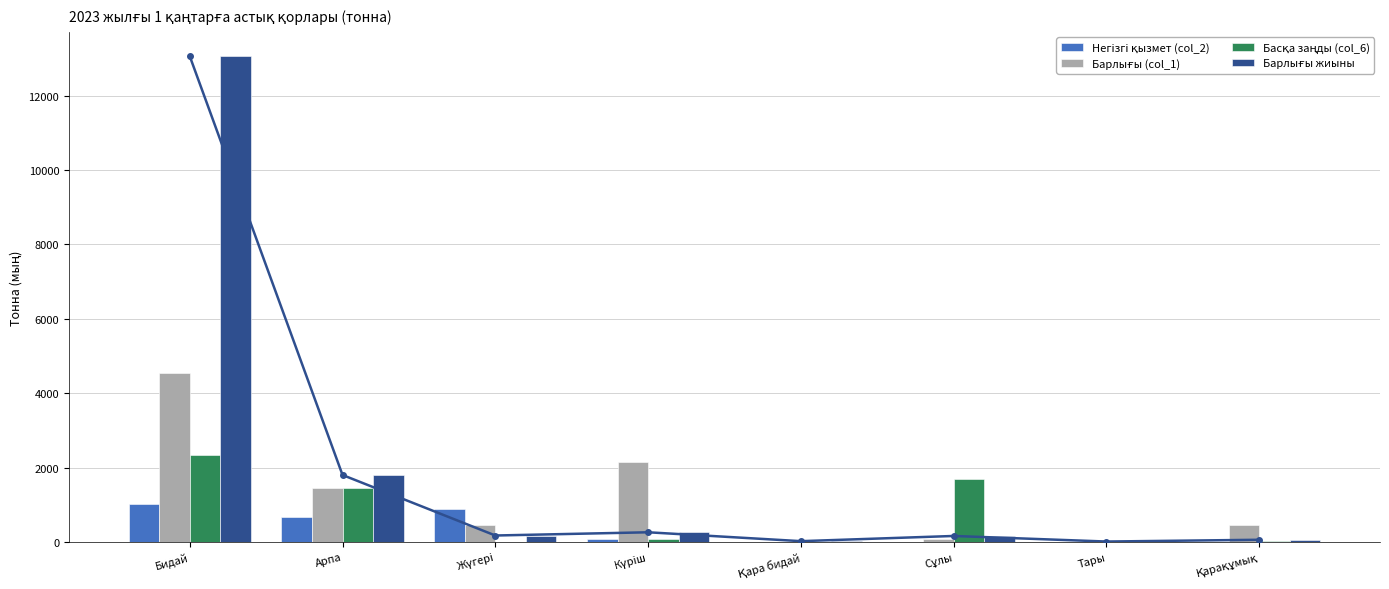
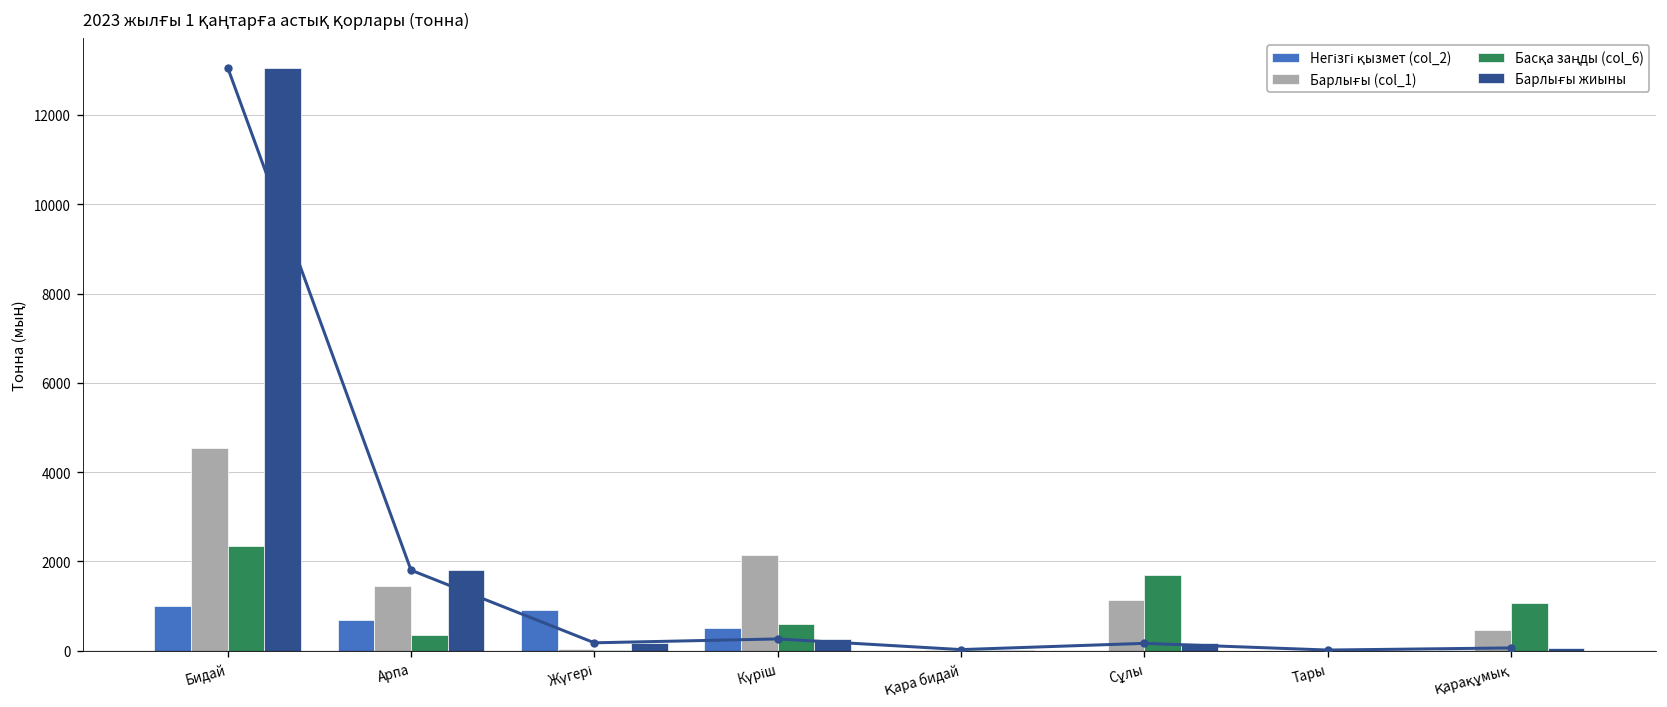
Басқа заңды (col_6), Арпа: 1500 -> 400
Барлығы (col_1), Жүгері: 500 -> 0
Негізгі қызмет (col_2), Күріш: 100 -> 500
Басқа заңды (col_6), Күріш: 100 -> 600
Барлығы (col_1), Сұлы: 100 -> 1100
Басқа заңды (col_6), Қарақұмық: 0 -> 1100
